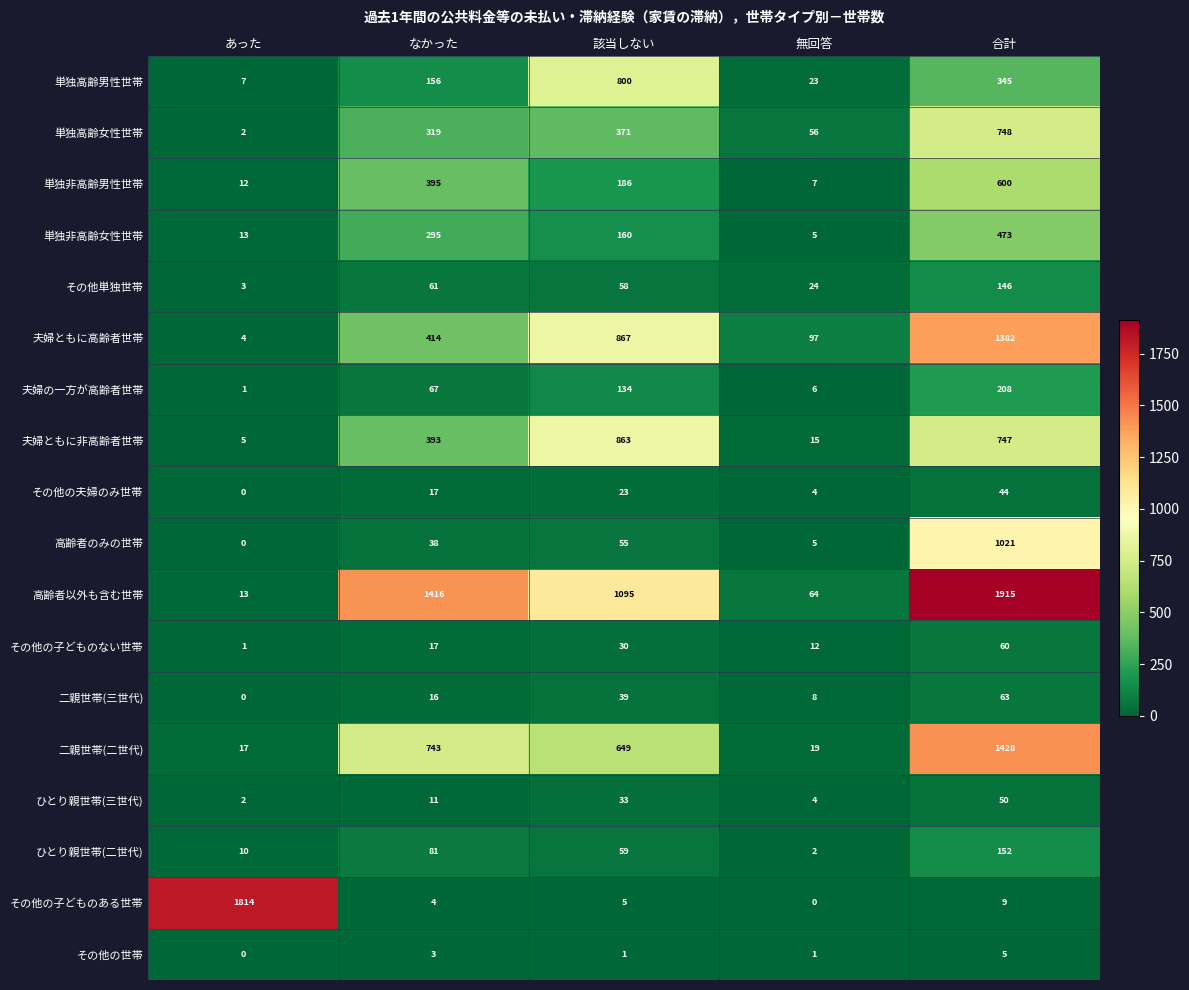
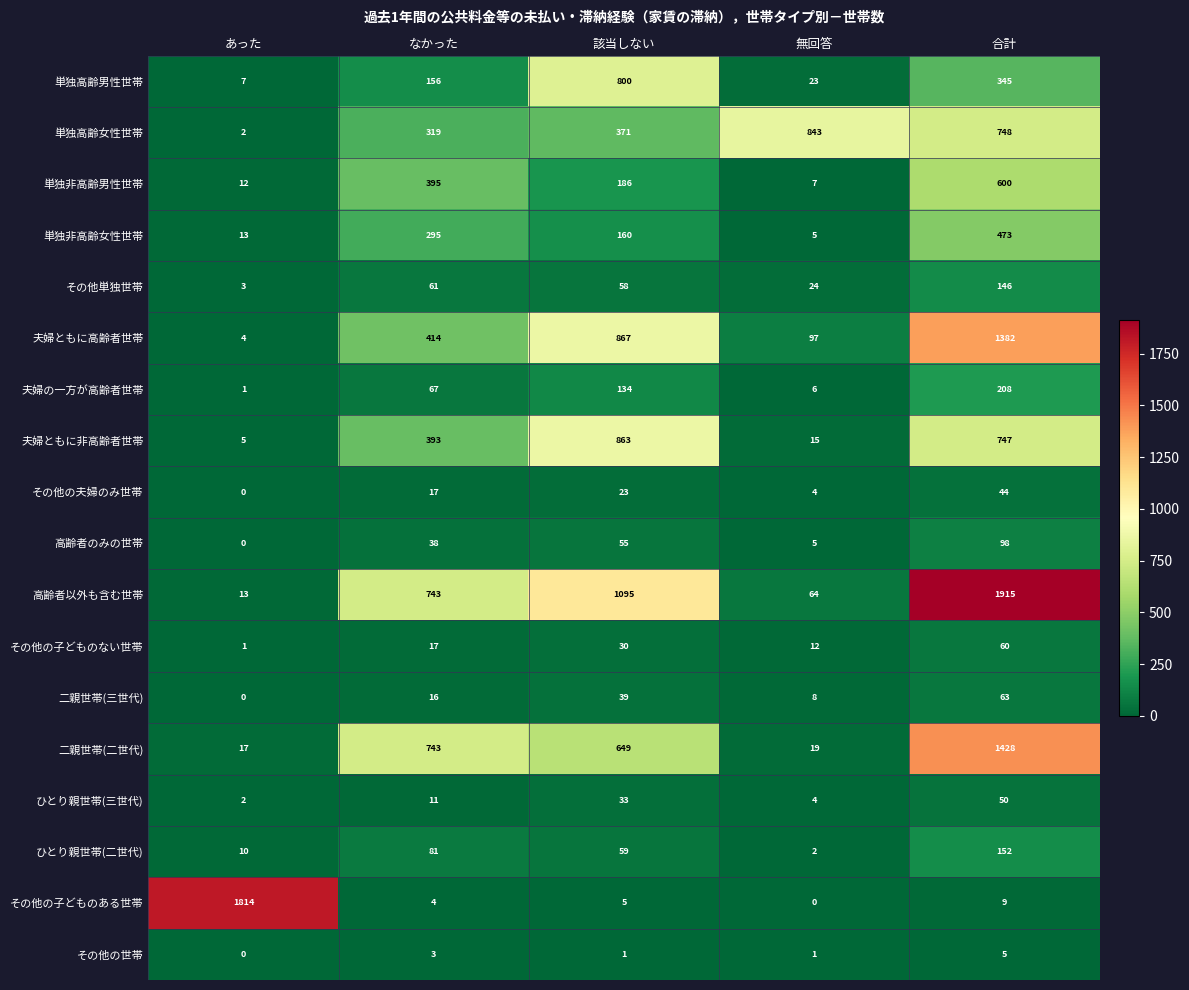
単独高齢女性世帯, 無回答: 56 -> 843
高齢者のみの世帯, 合計: 1021 -> 98
高齢者以外も含む世帯, なかった: 1416 -> 743
